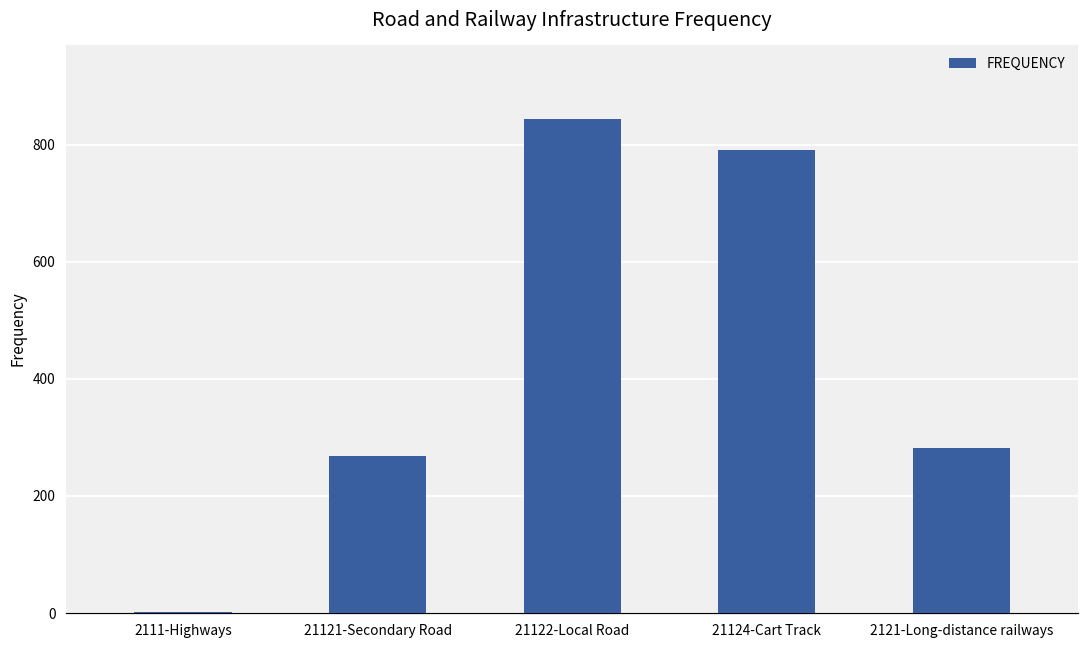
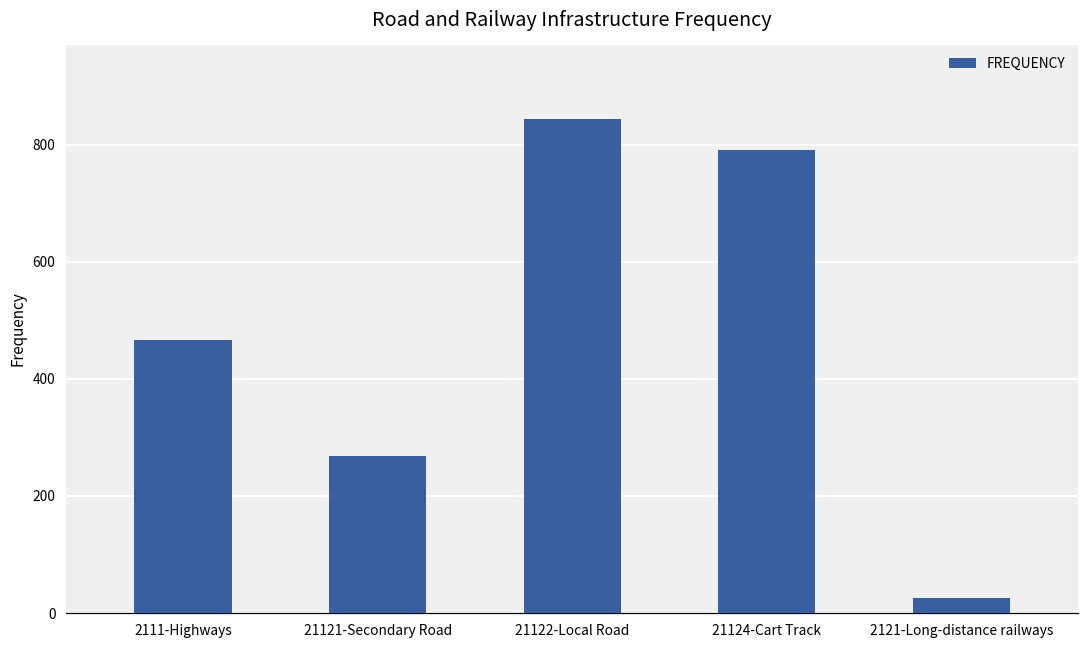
2111-Highways: 0 -> 470
2121-Long-distance railways: 280 -> 30
